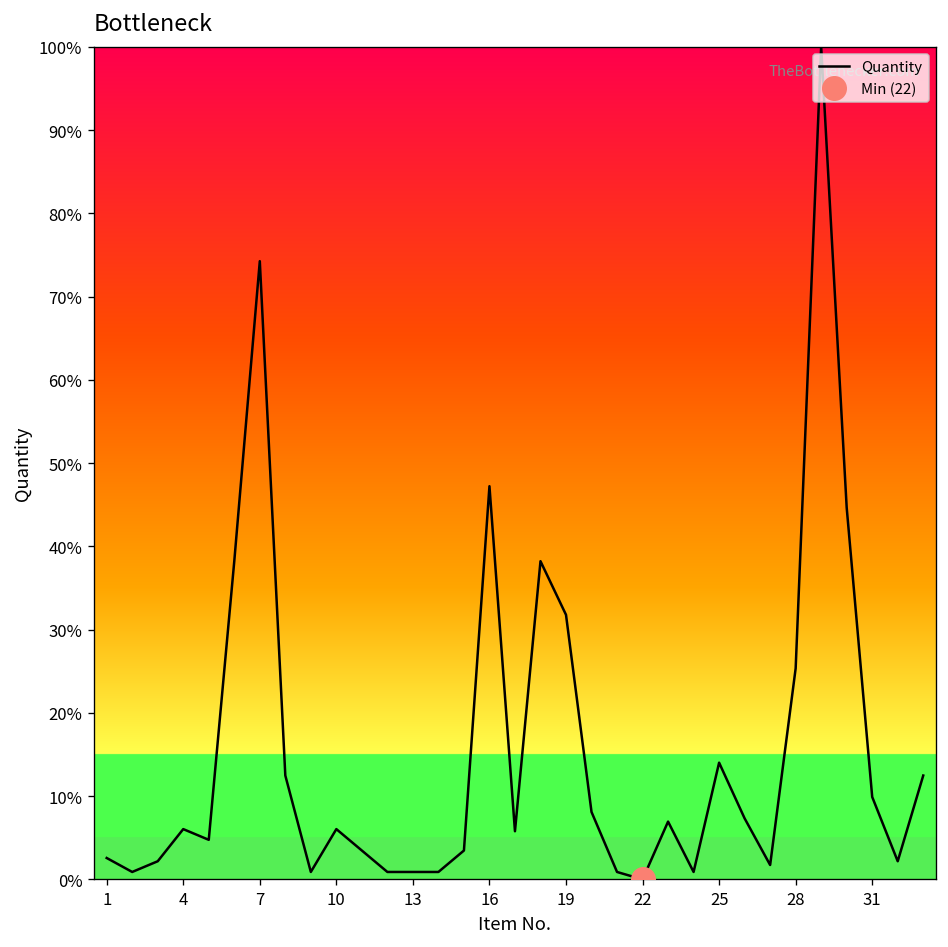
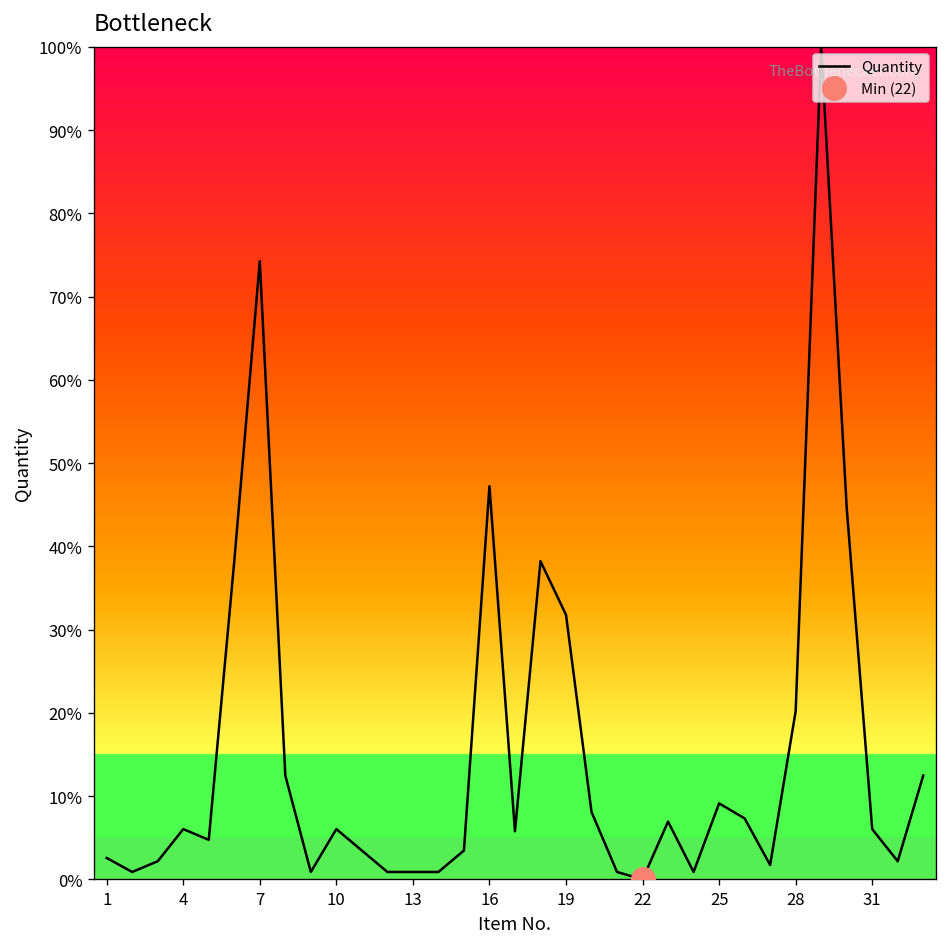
Quantity, 25: 14% -> 9%
Quantity, 28: 25% -> 20%
Quantity, 31: 10% -> 6%
